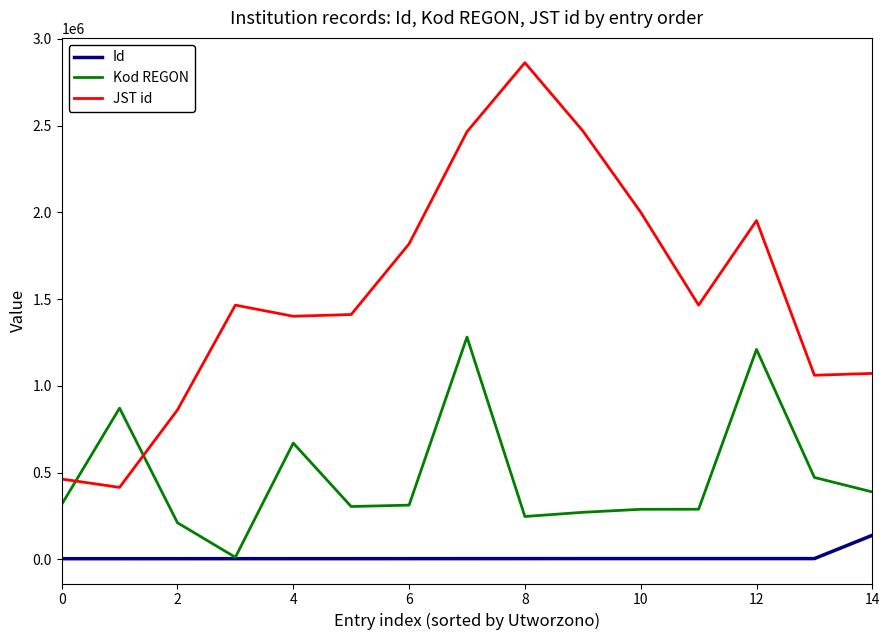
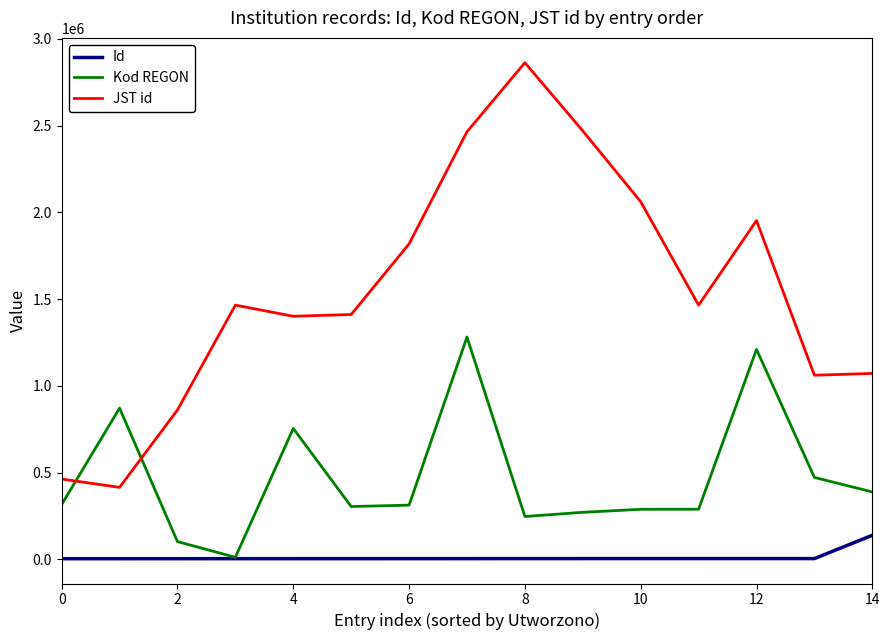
Kod REGON, 2: 210000 -> 100000
Kod REGON, 4: 670000 -> 750000
JST id, 10: 2000000 -> 2060000
